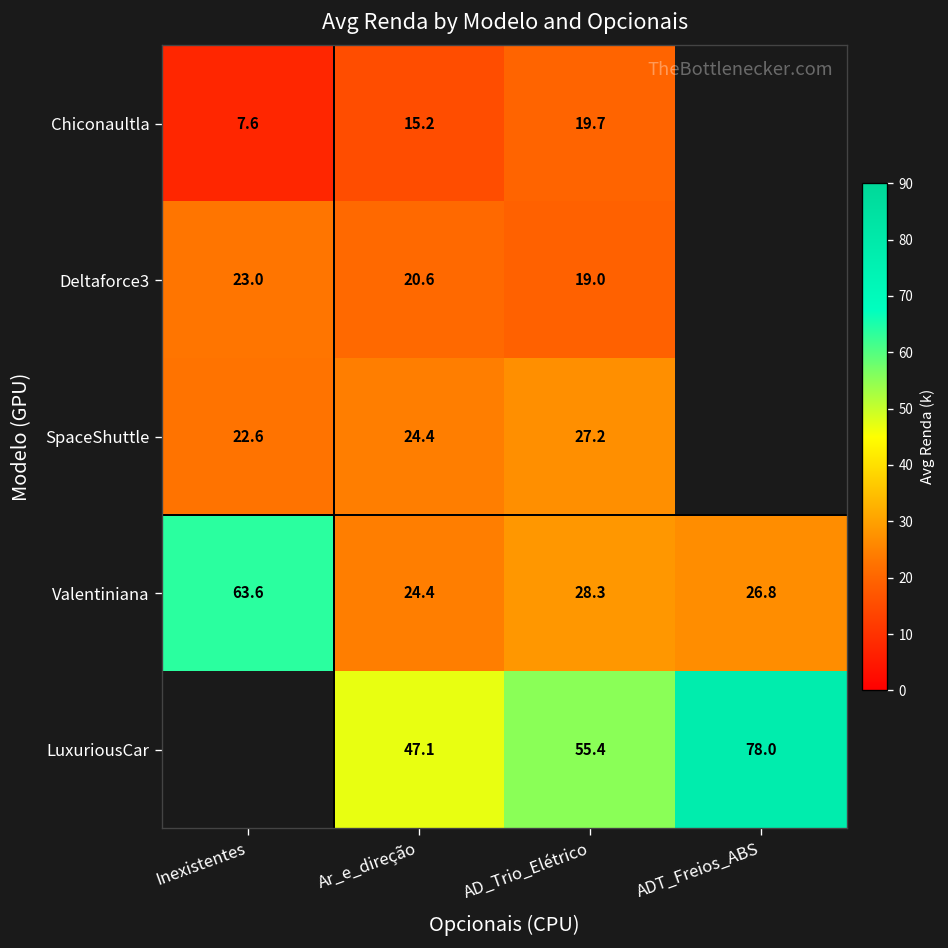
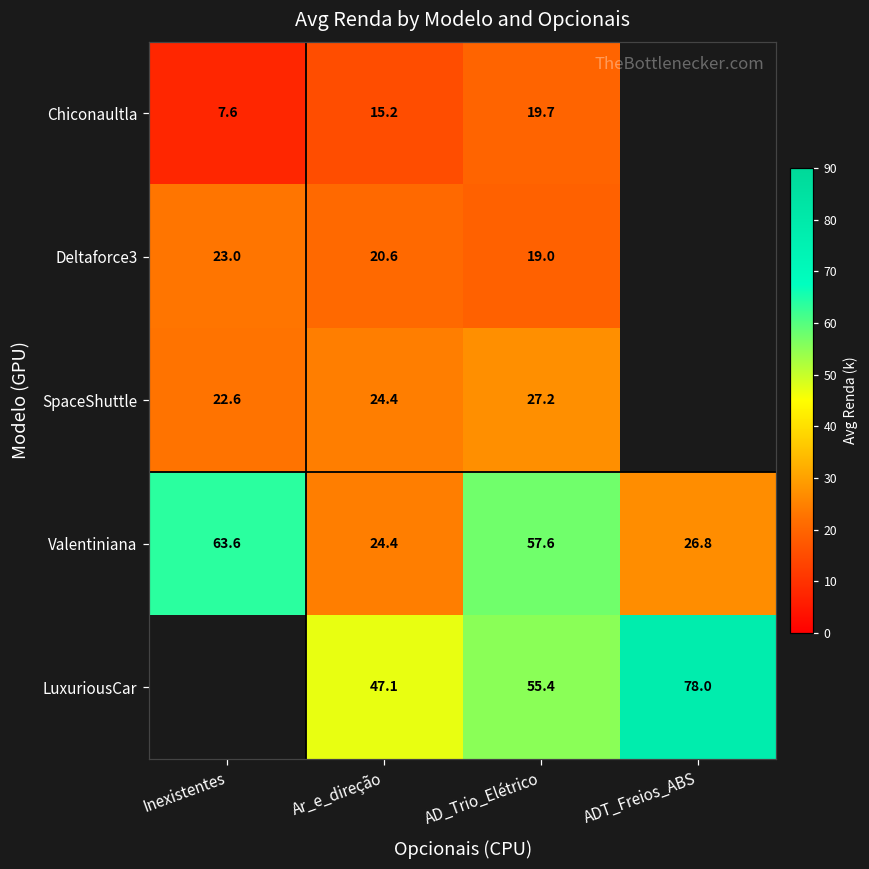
Valentiniana, AD_Trio_Elétrico: 28.3 -> 57.6
